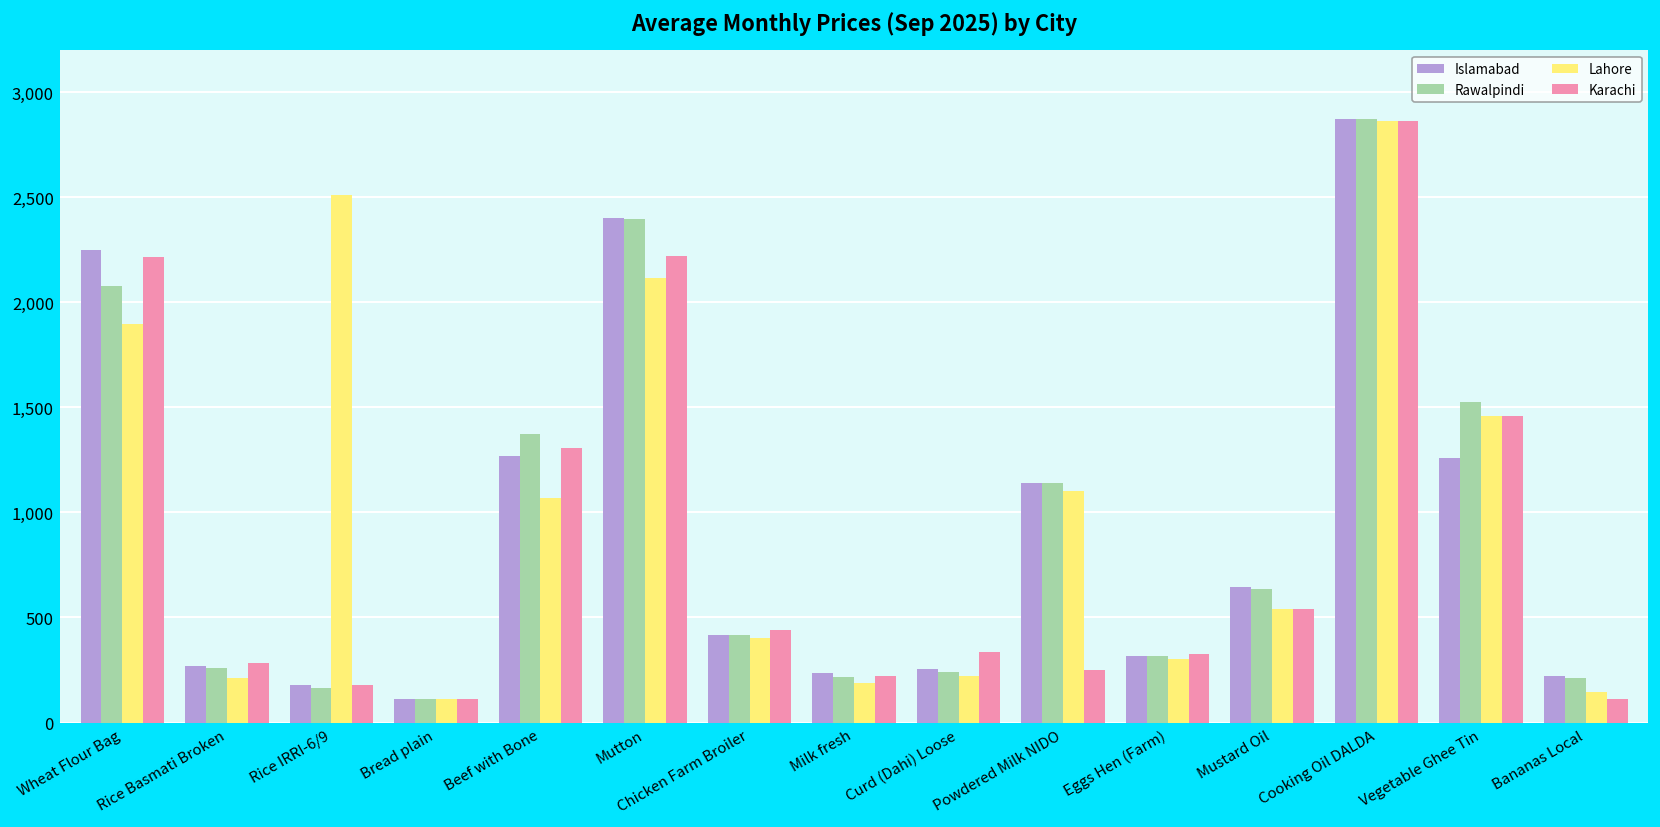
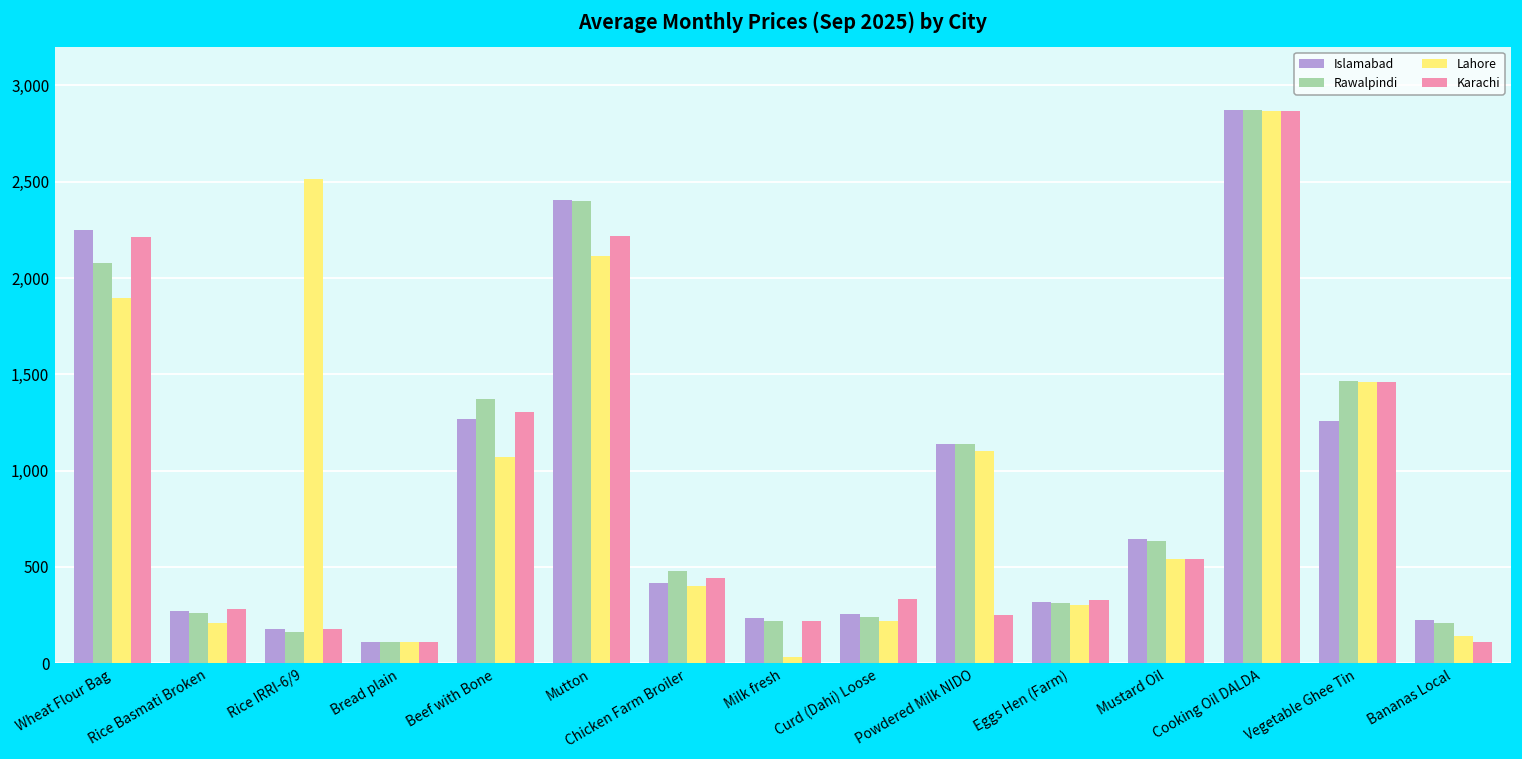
Rawalpindi, Chicken Farm Broiler: 410 -> 480
Lahore, Milk fresh: 190 -> 30
Rawalpindi, Vegetable Ghee Tin: 1,530 -> 1,460
